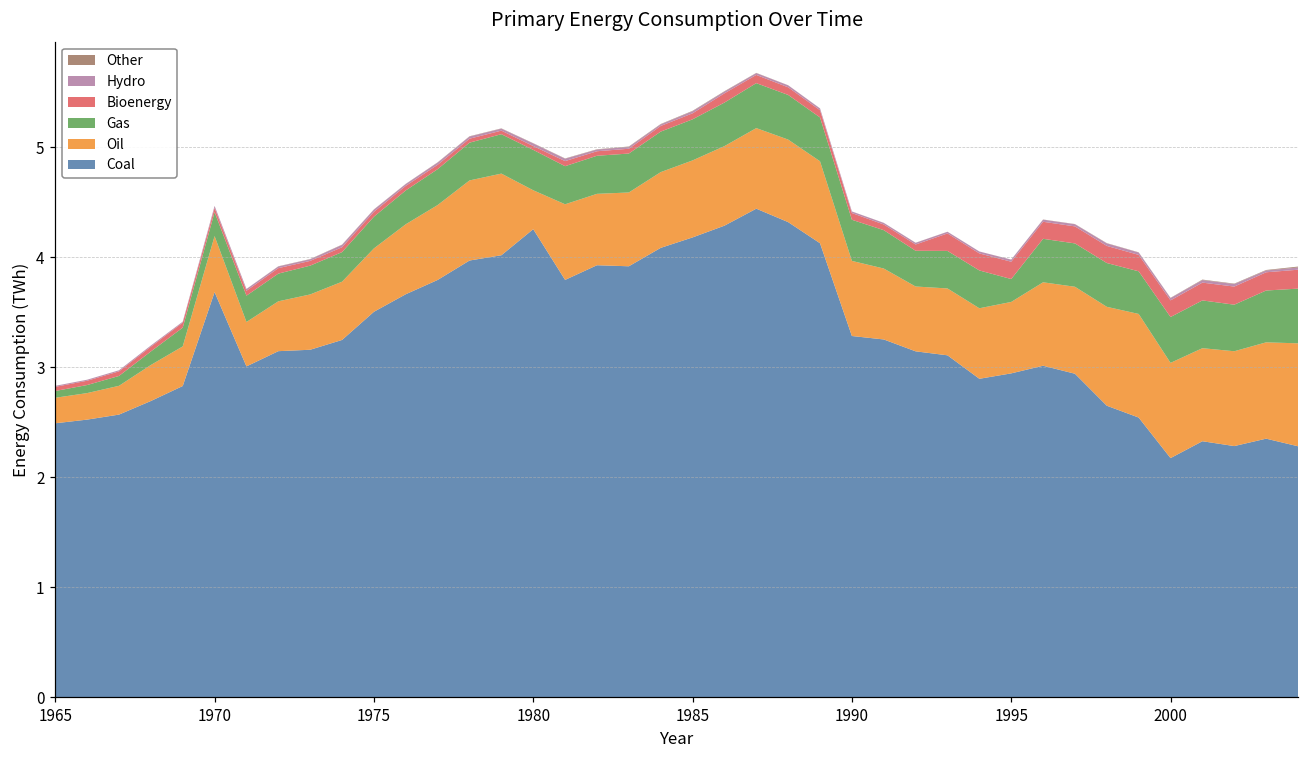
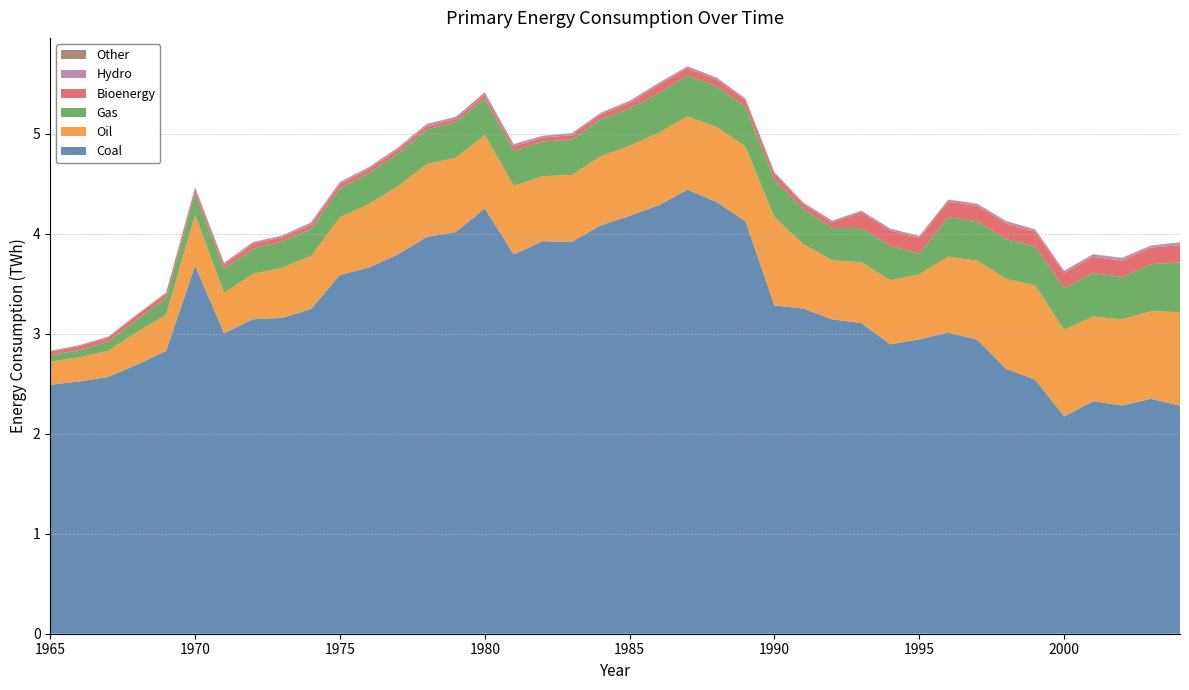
Coal, 1975: 3.5 -> 3.6
Oil, 1980: 0.4 -> 0.7
Oil, 1990: 0.7 -> 0.9
